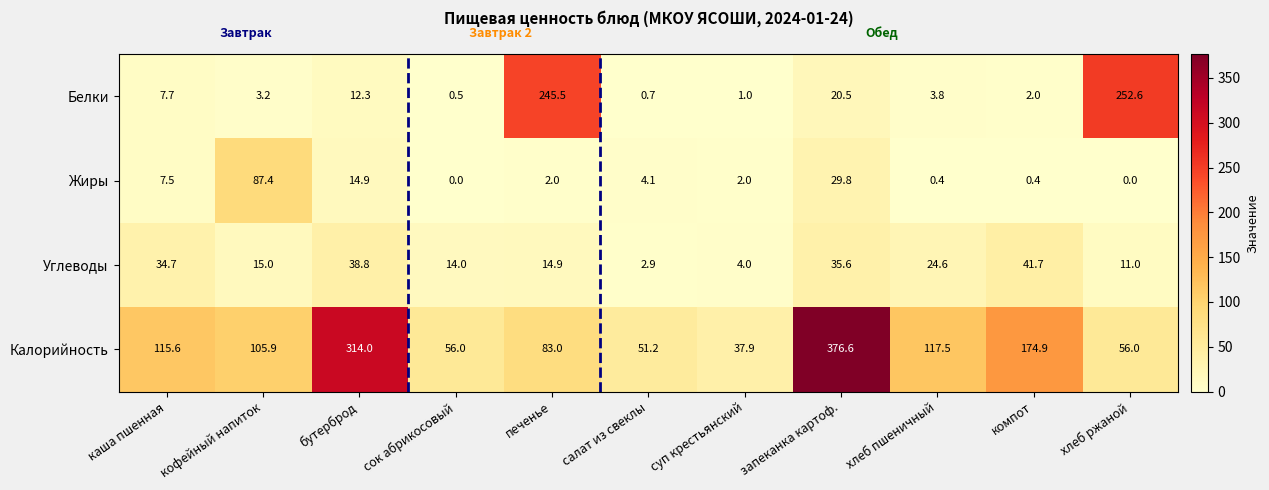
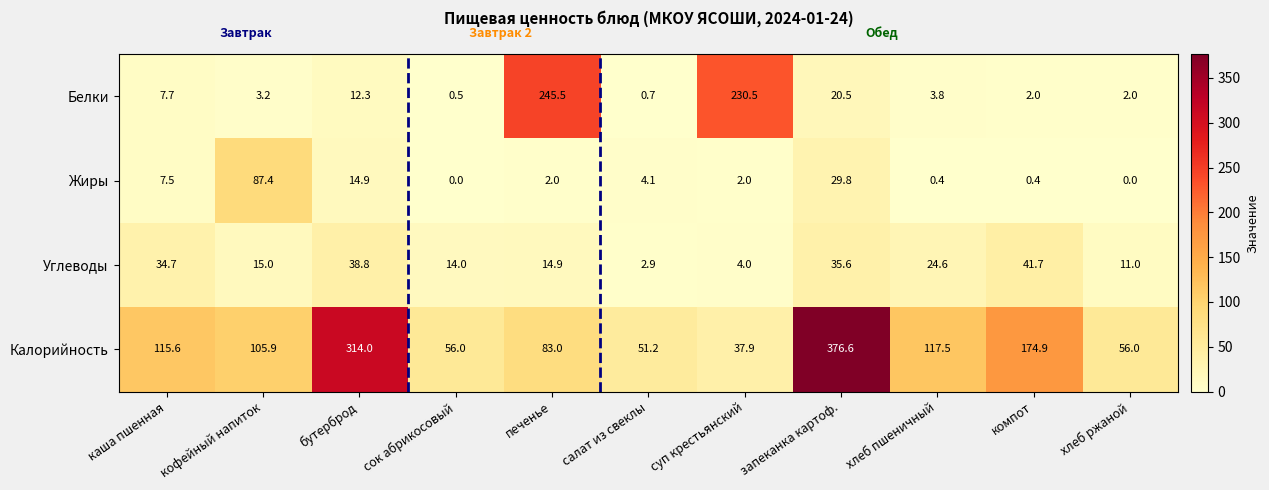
Белки, суп крестьянский: 1.0 -> 230.5
Белки, хлеб ржаной: 252.6 -> 2.0
